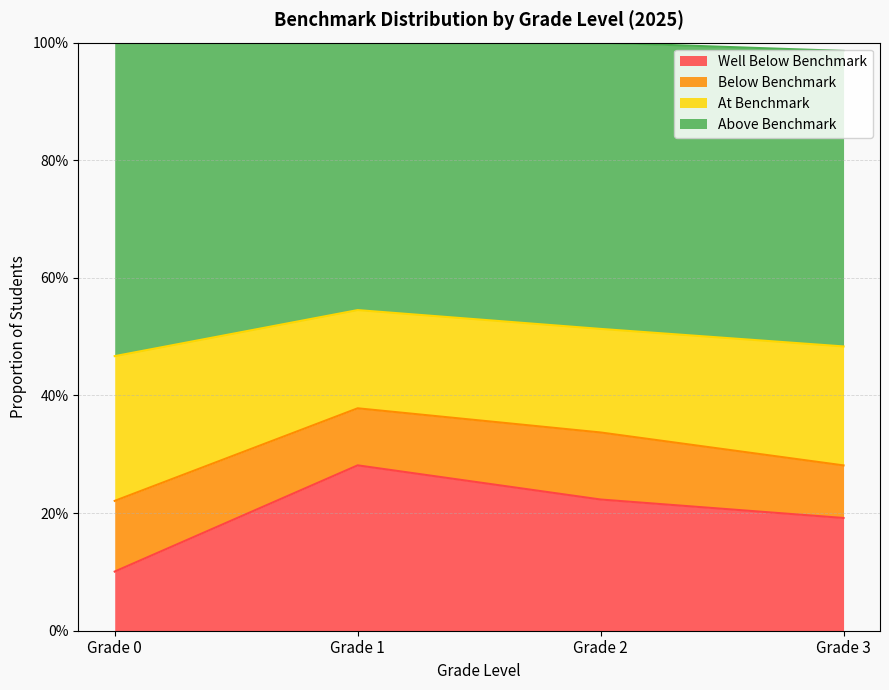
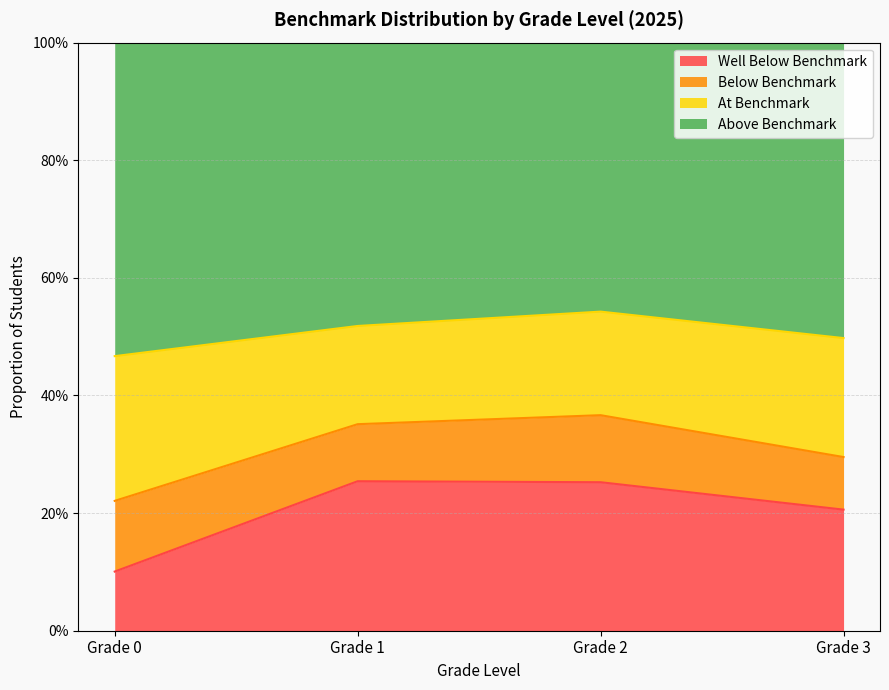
Well Below Benchmark, Grade 1: 28% -> 25%
Well Below Benchmark, Grade 2: 22% -> 25%
Well Below Benchmark, Grade 3: 19% -> 21%
